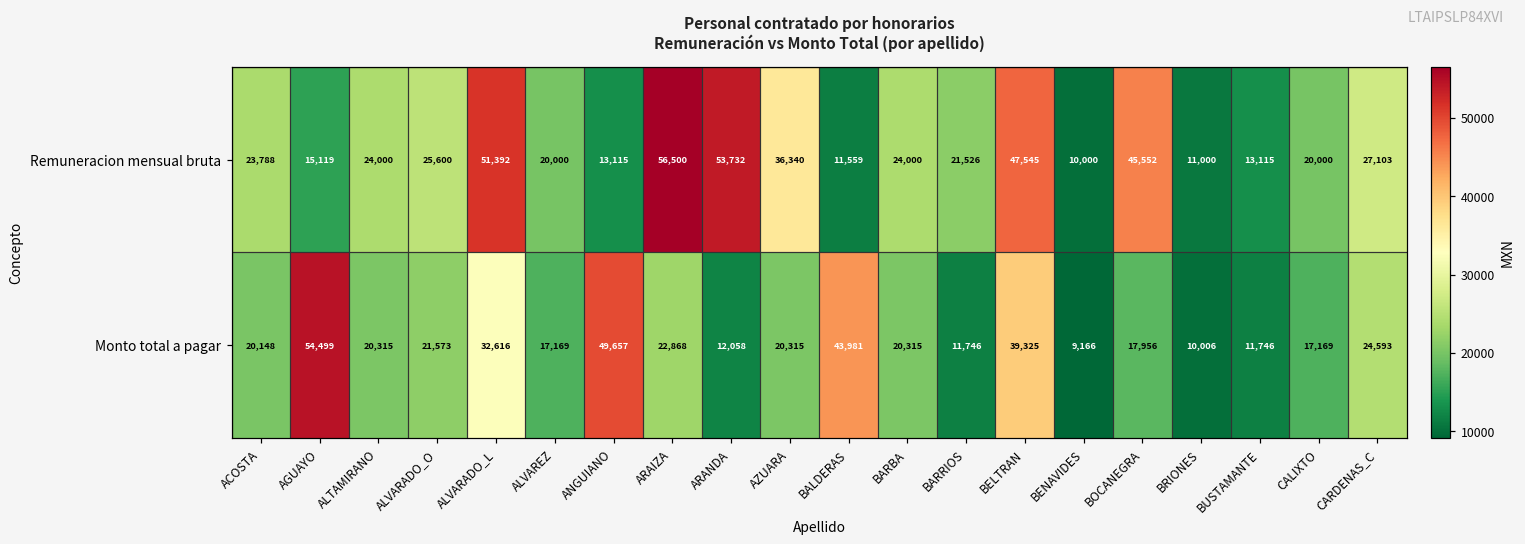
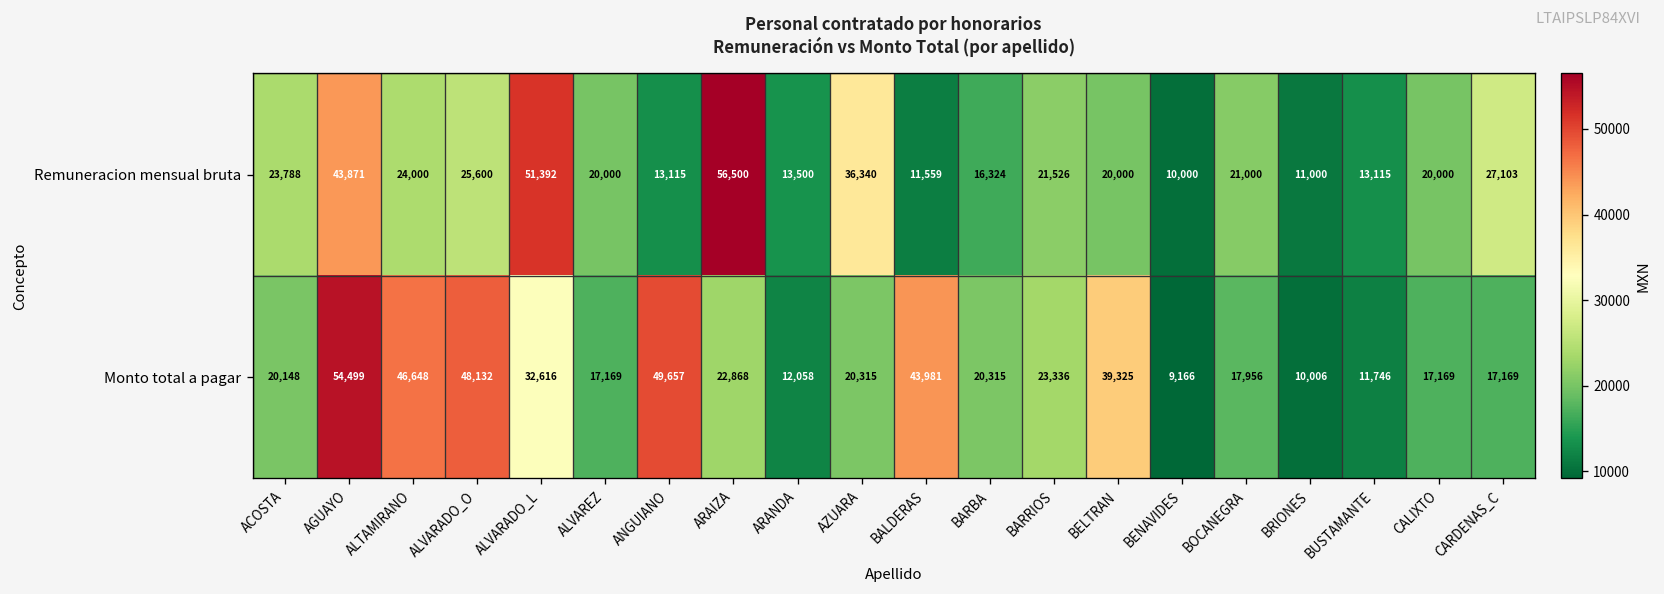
Remuneracion mensual bruta, AGUAYO: 15,119 -> 43,871
Remuneracion mensual bruta, ARANDA: 53,732 -> 13,500
Remuneracion mensual bruta, BARBA: 24,000 -> 16,324
Remuneracion mensual bruta, BELTRAN: 47,545 -> 20,000
Remuneracion mensual bruta, BOCANEGRA: 45,552 -> 21,000
Monto total a pagar, ALTAMIRANO: 20,315 -> 46,648
Monto total a pagar, ALVARADO_O: 21,573 -> 48,132
Monto total a pagar, BARRIOS: 11,746 -> 23,336
Monto total a pagar, CARDENAS_C: 24,593 -> 17,169
